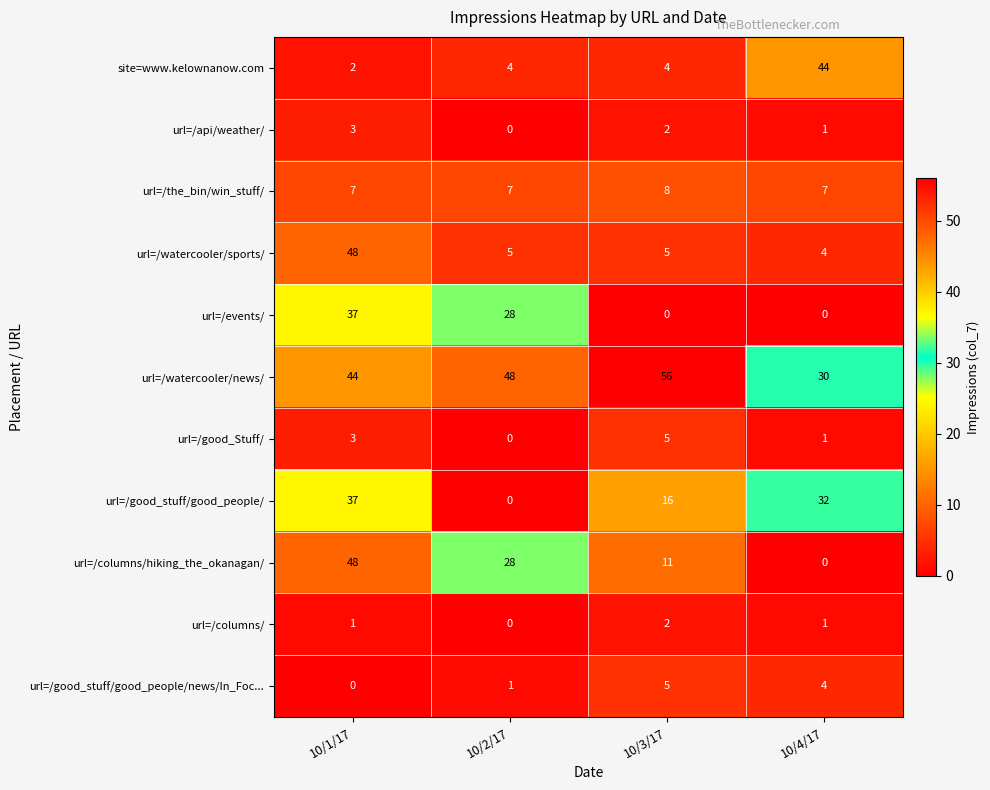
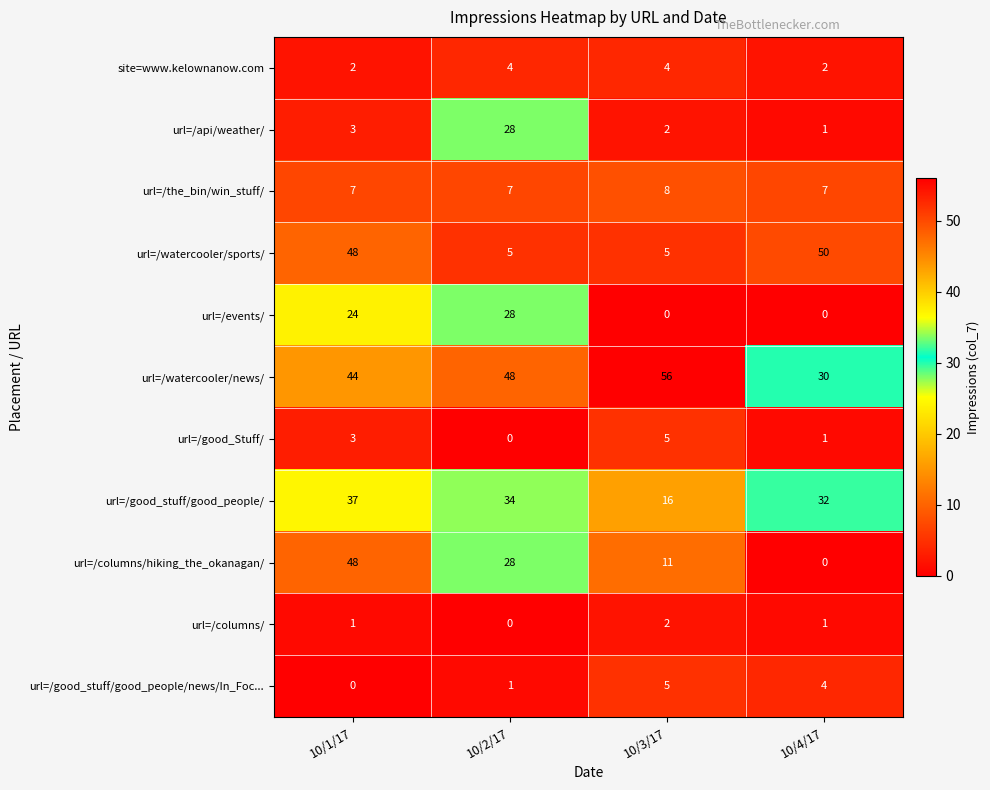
site=www.kelownanow.com, 10/4/17: 44 -> 2
url=/api/weather/, 10/2/17: 0 -> 28
url=/watercooler/sports/, 10/4/17: 4 -> 50
url=/events/, 10/1/17: 37 -> 24
url=/good_stuff/good_people/, 10/2/17: 0 -> 34
